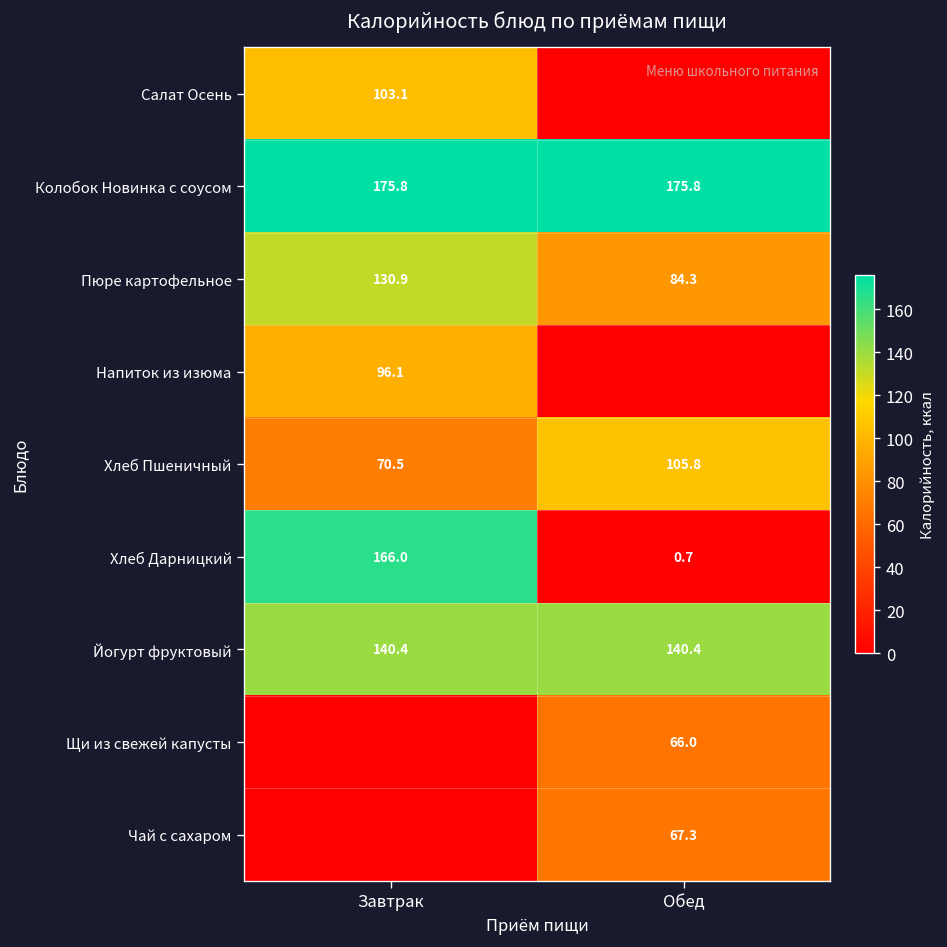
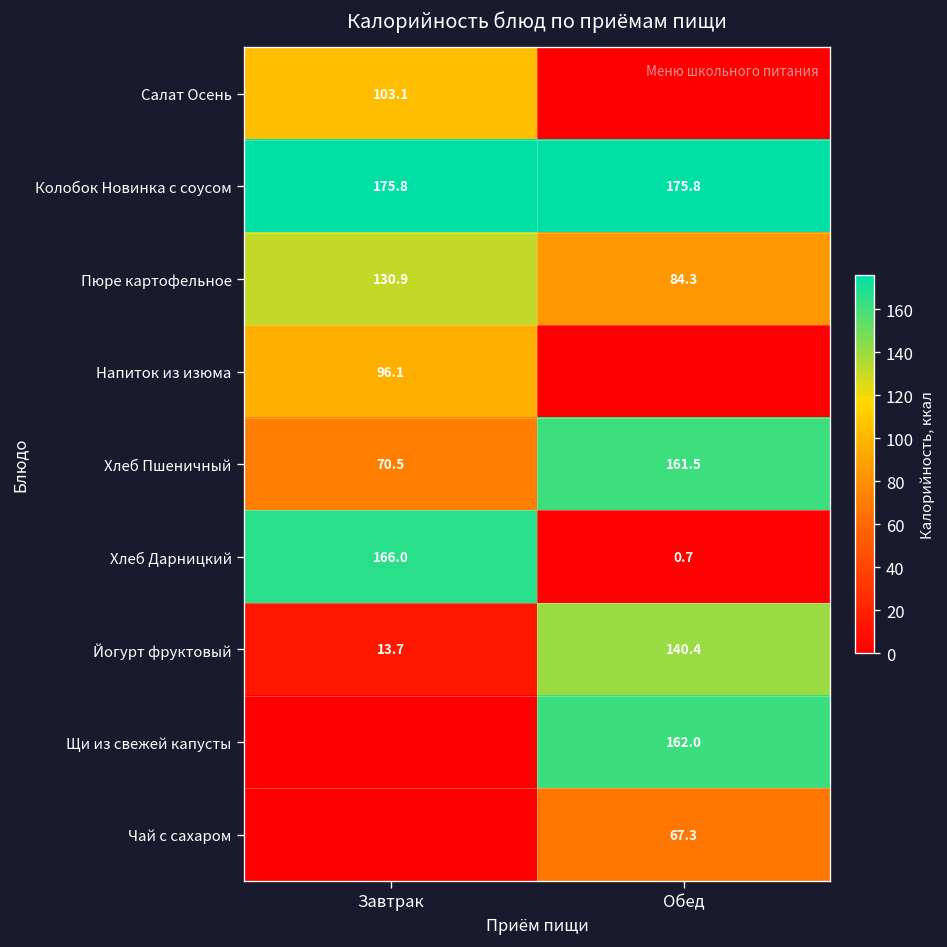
Хлеб Пшеничный, Обед: 105.8 -> 161.5
Йогурт фруктовый, Завтрак: 140.4 -> 13.7
Щи из свежей капусты, Обед: 66.0 -> 162.0
